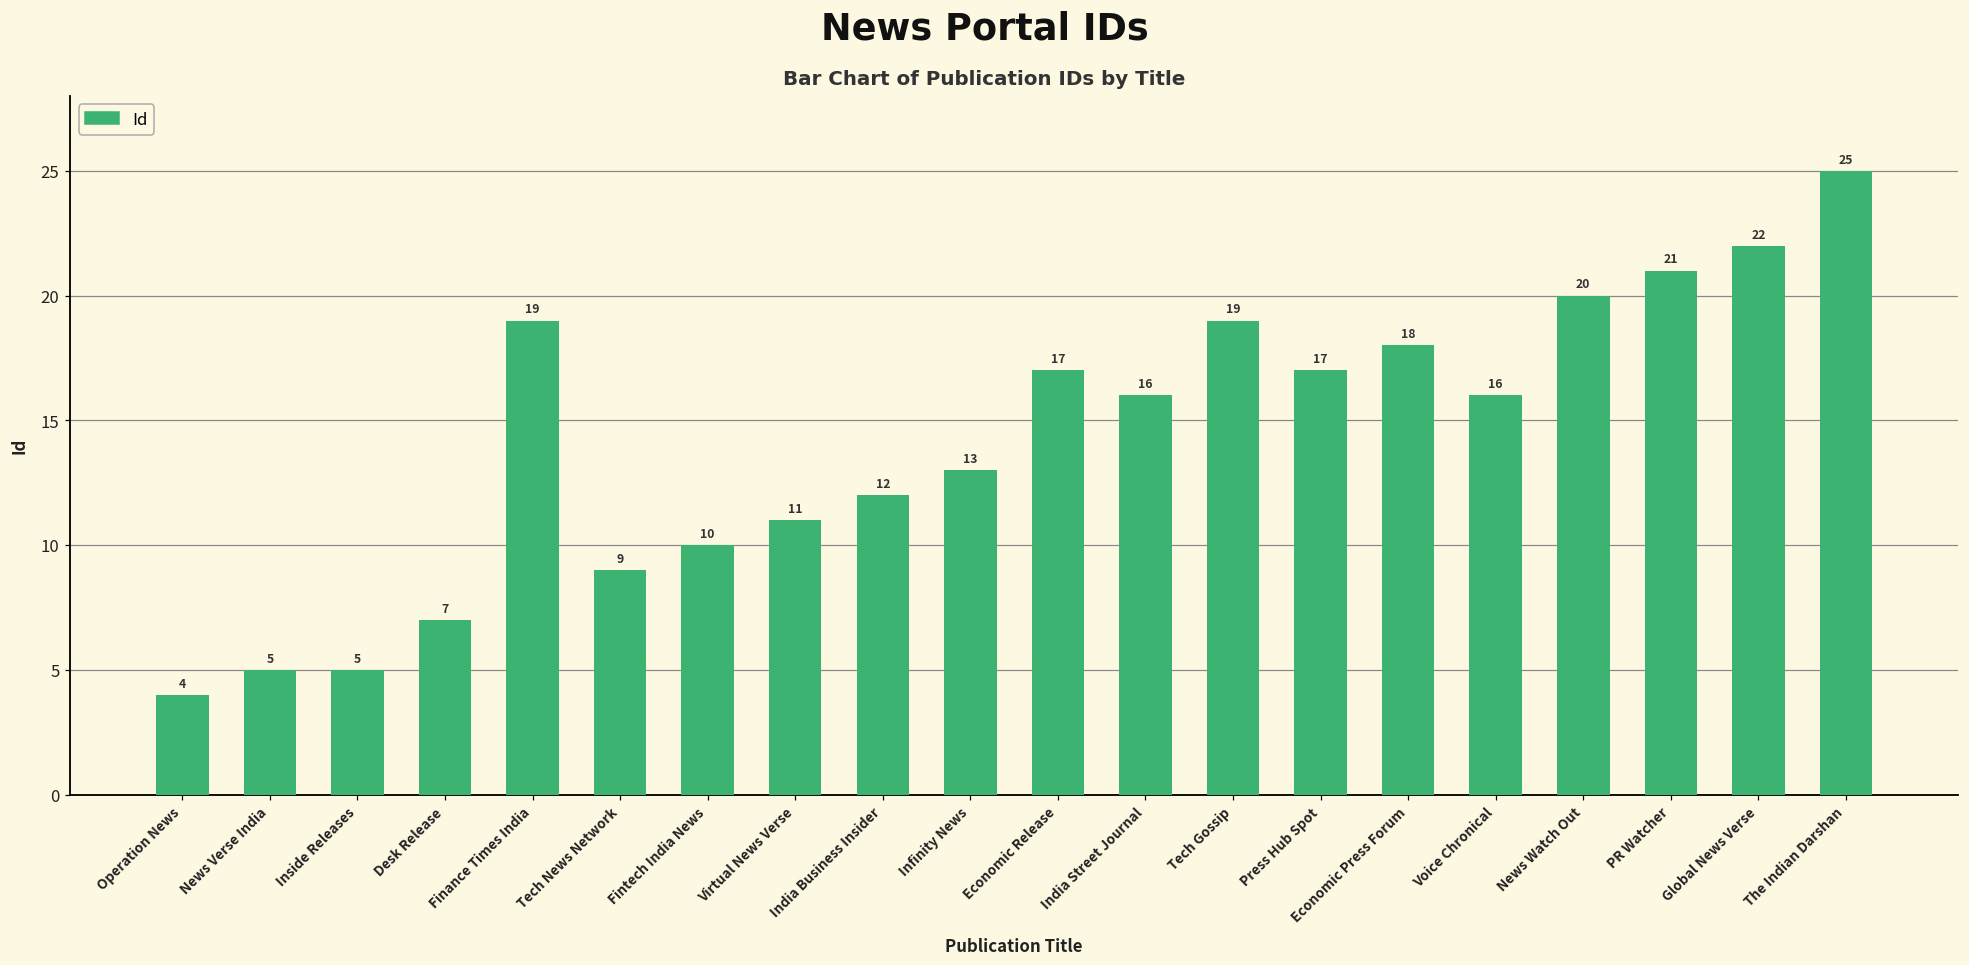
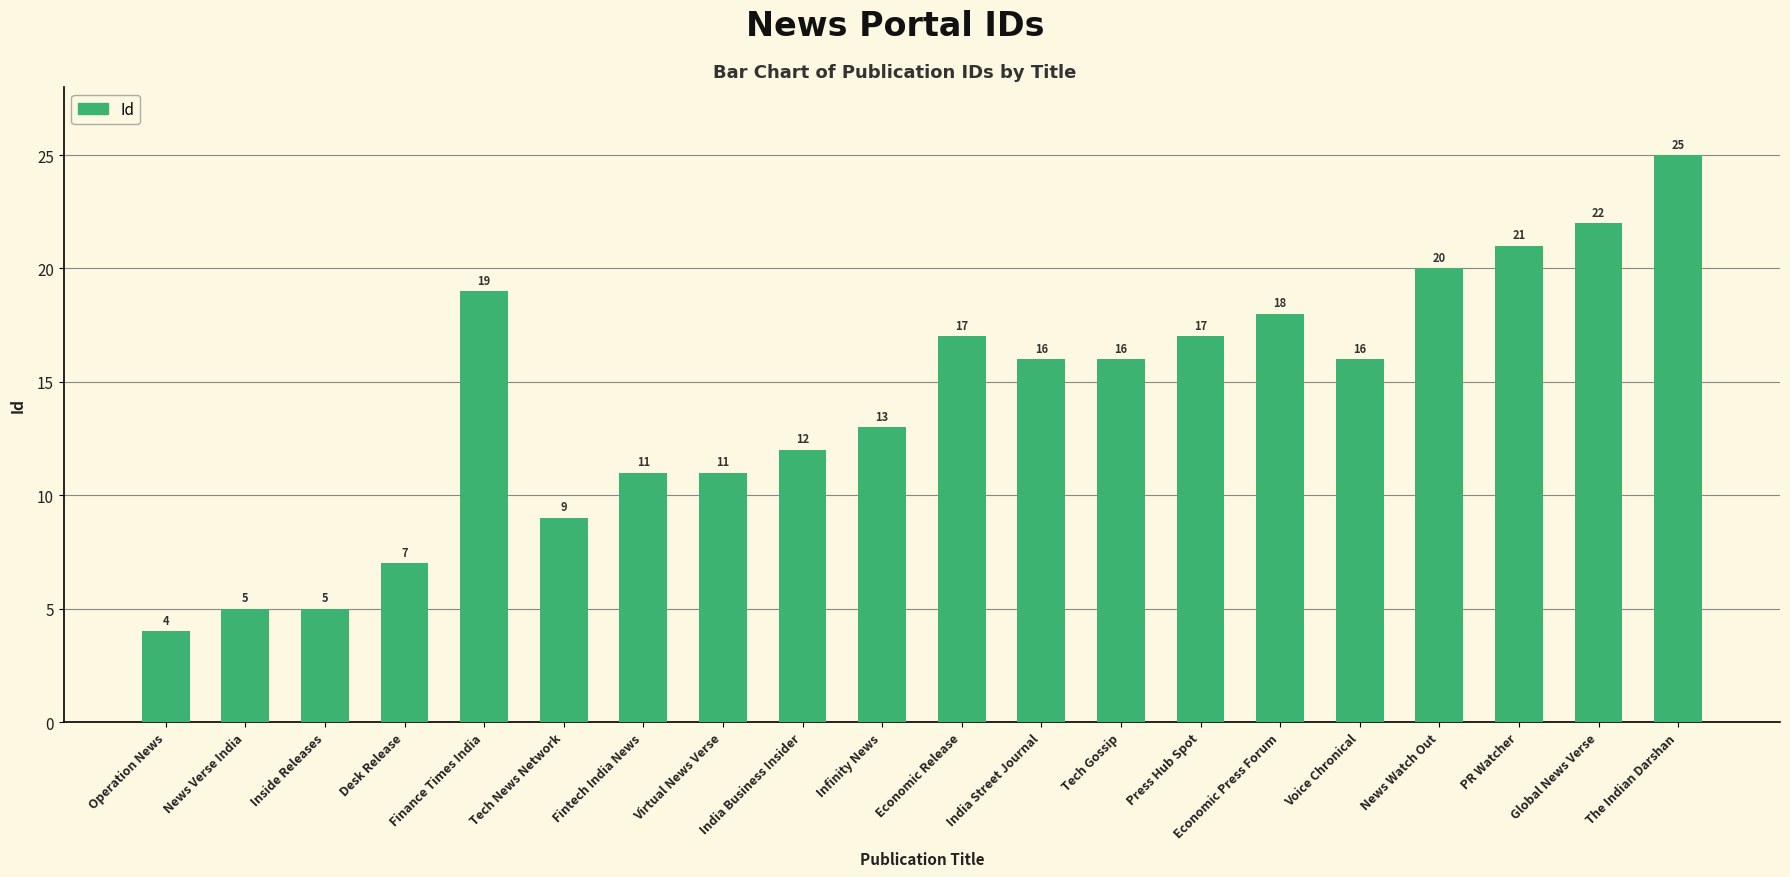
Fintech India News: 10 -> 11
Tech Gossip: 19 -> 16
